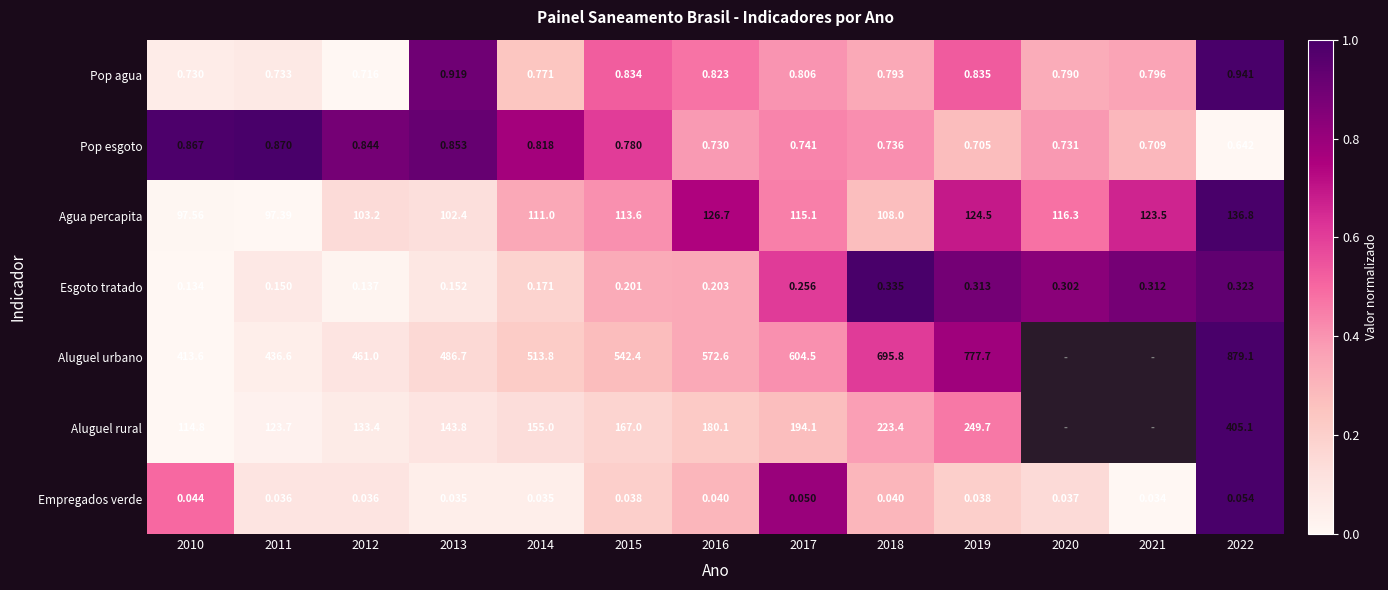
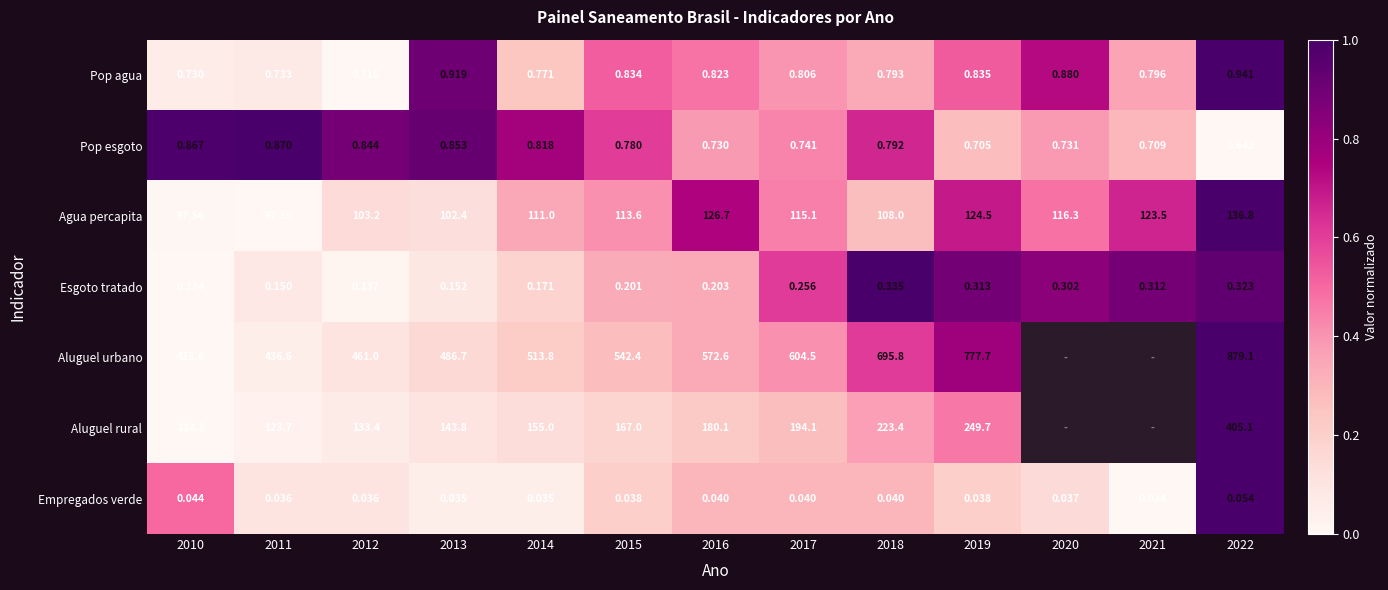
Pop agua, 2020: 0.790 -> 0.880
Pop esgoto, 2018: 0.736 -> 0.792
Empregados verde, 2017: 0.050 -> 0.040
